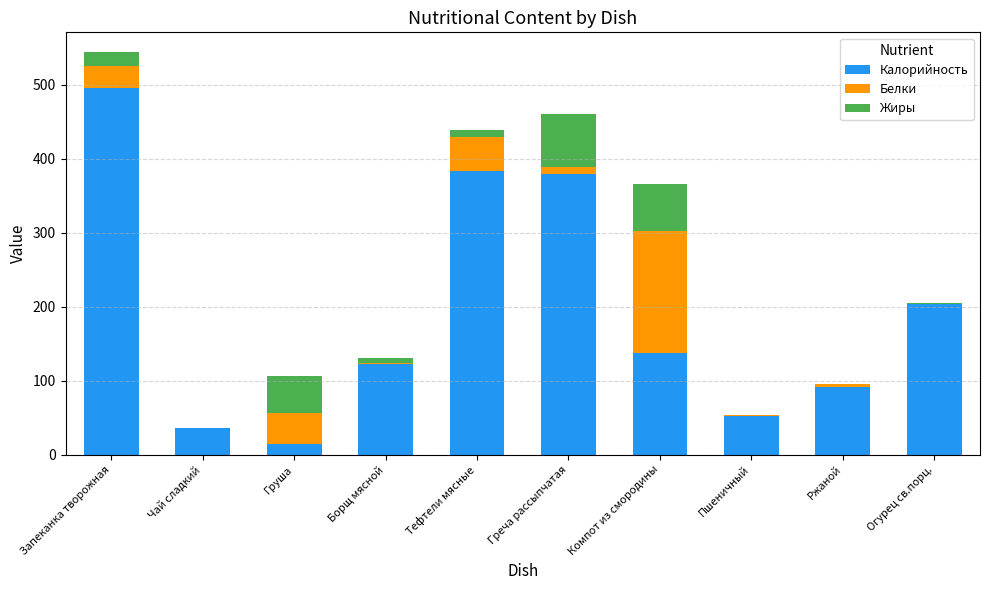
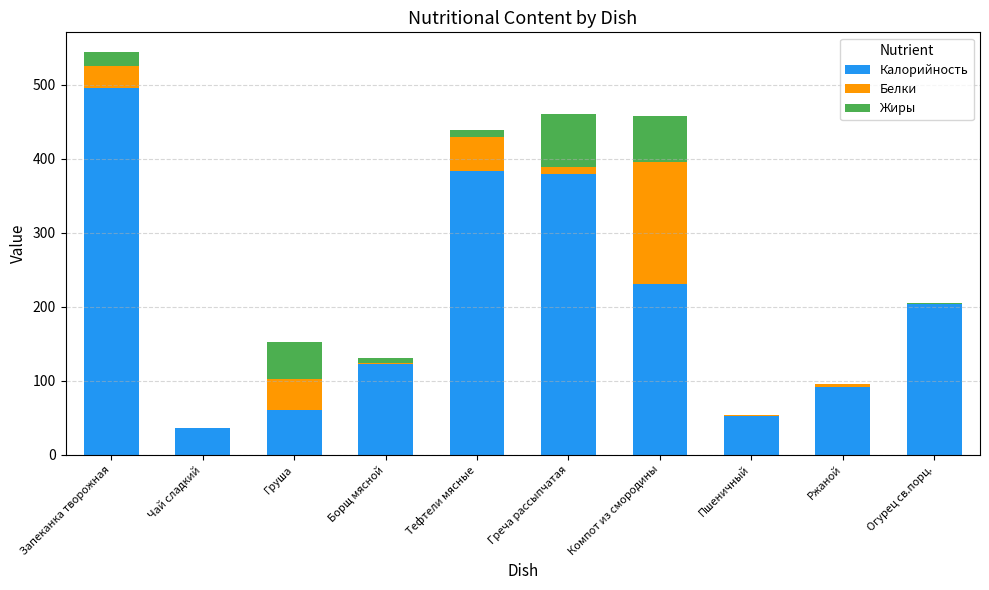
Калорийность, Груша: 20 -> 60
Калорийность, Компот из смородины: 140 -> 230
